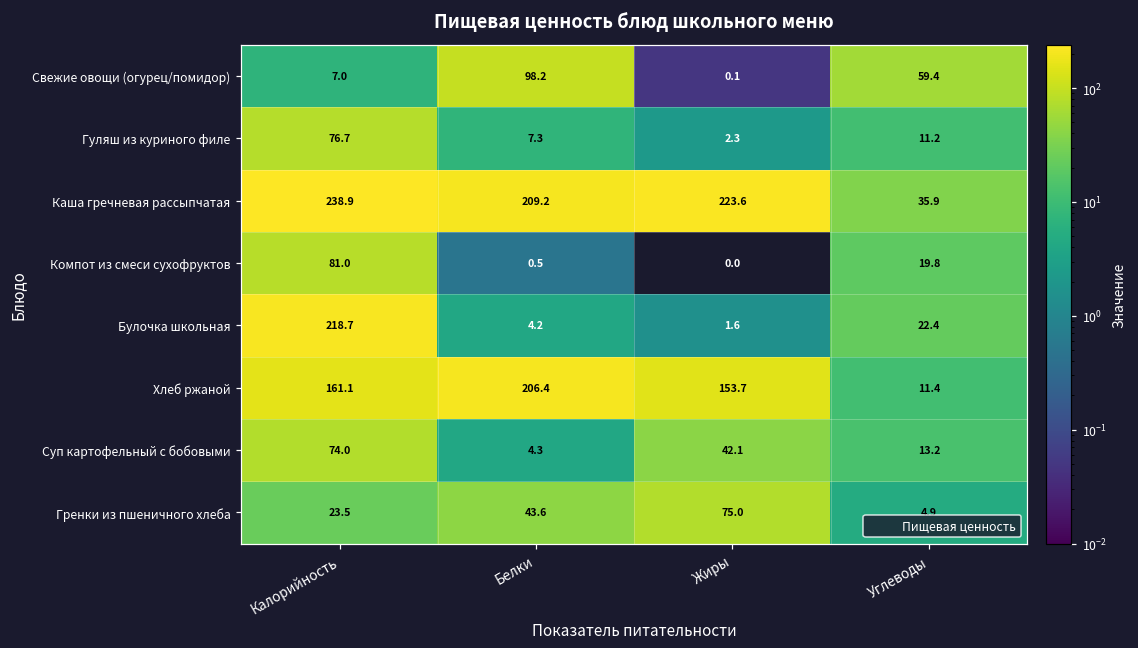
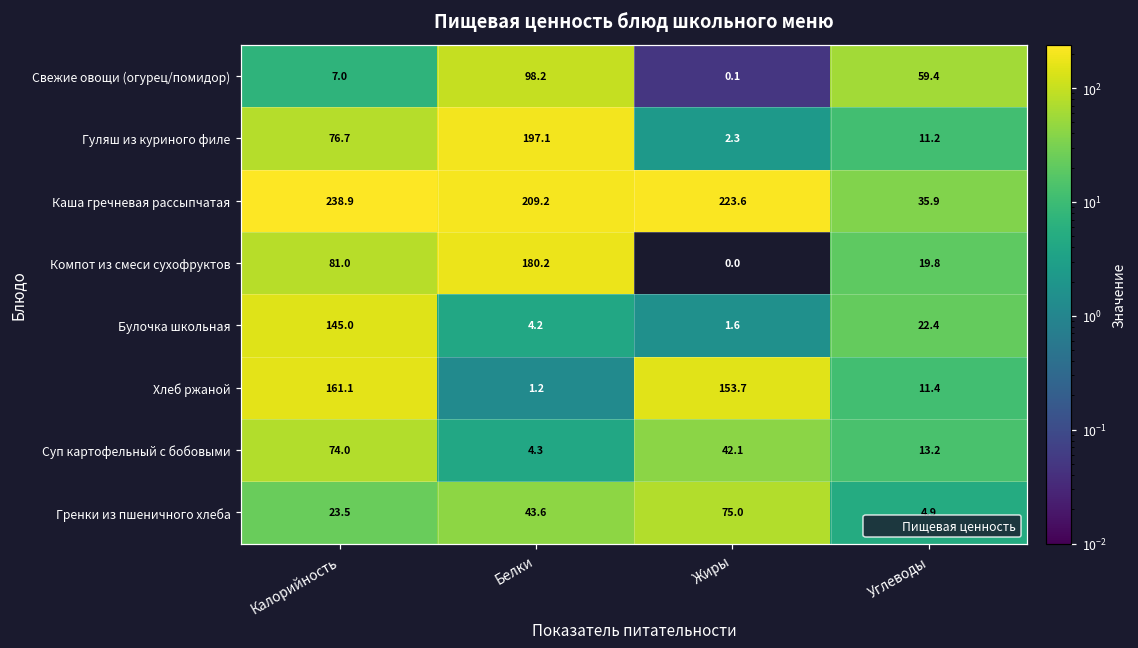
Гуляш из куриного филе, Белки: 7.3 -> 197.1
Компот из смеси сухофруктов, Белки: 0.5 -> 180.2
Булочка школьная, Калорийность: 218.7 -> 145.0
Хлеб ржаной, Белки: 206.4 -> 1.2
